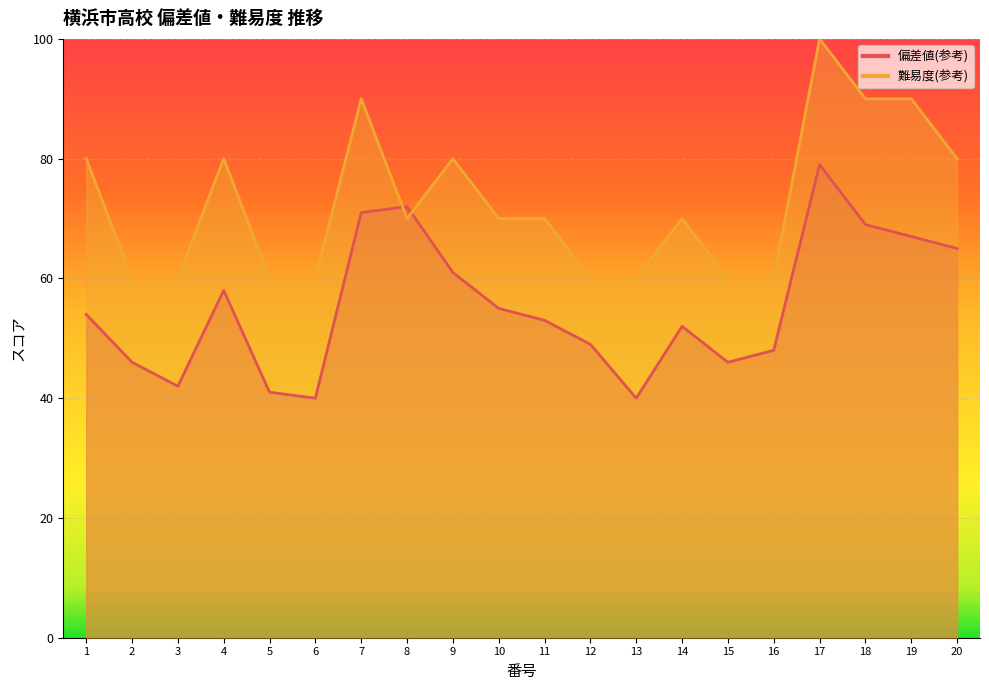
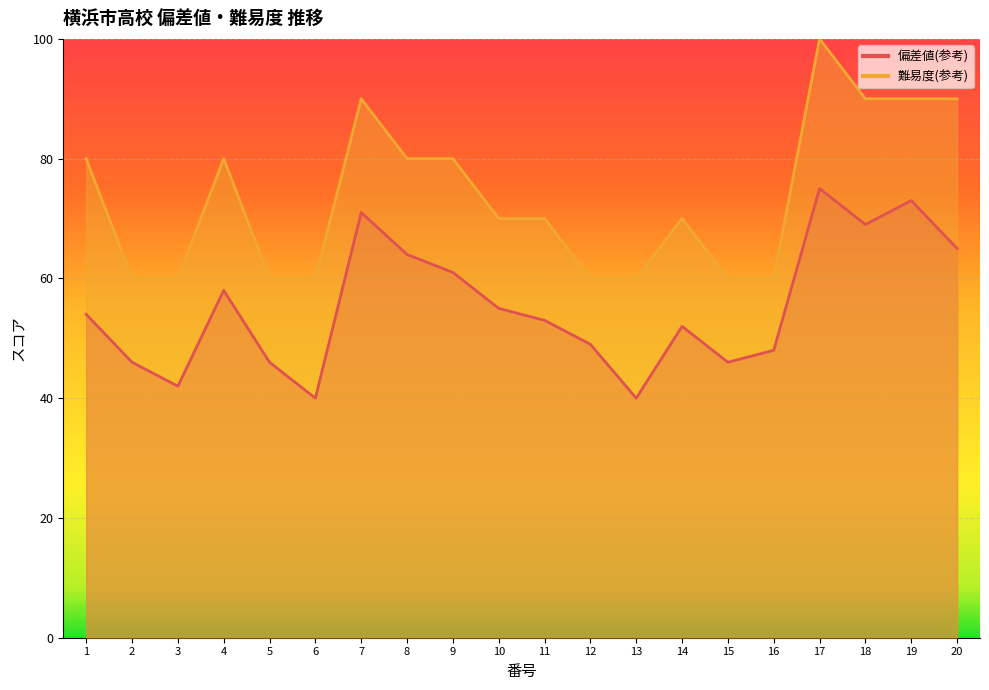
偏差値(参考), 5: 41 -> 46
偏差値(参考), 8: 72 -> 64
難易度(参考), 8: 70 -> 80
偏差値(参考), 17: 79 -> 75
偏差値(参考), 19: 67 -> 73
難易度(参考), 20: 80 -> 90
